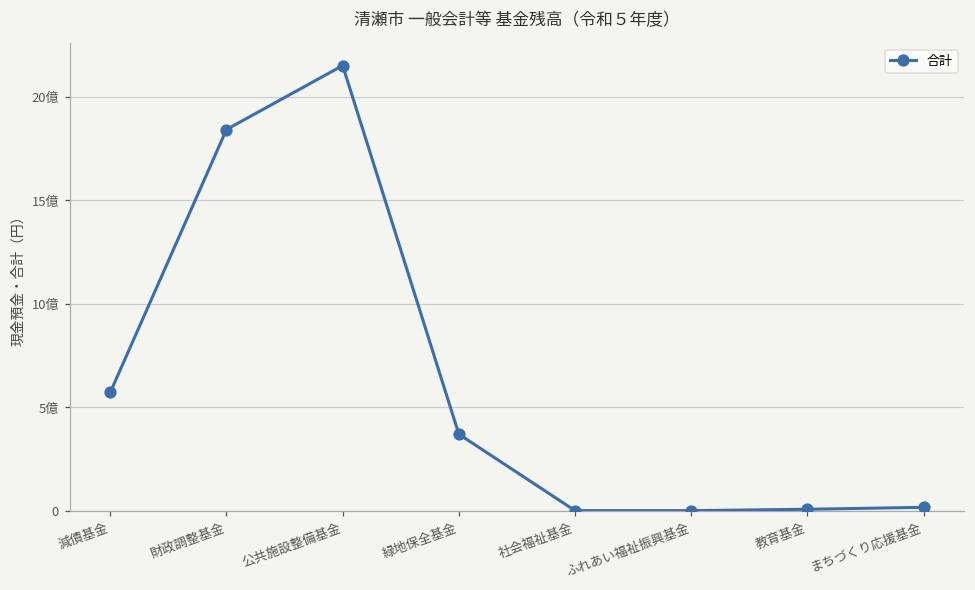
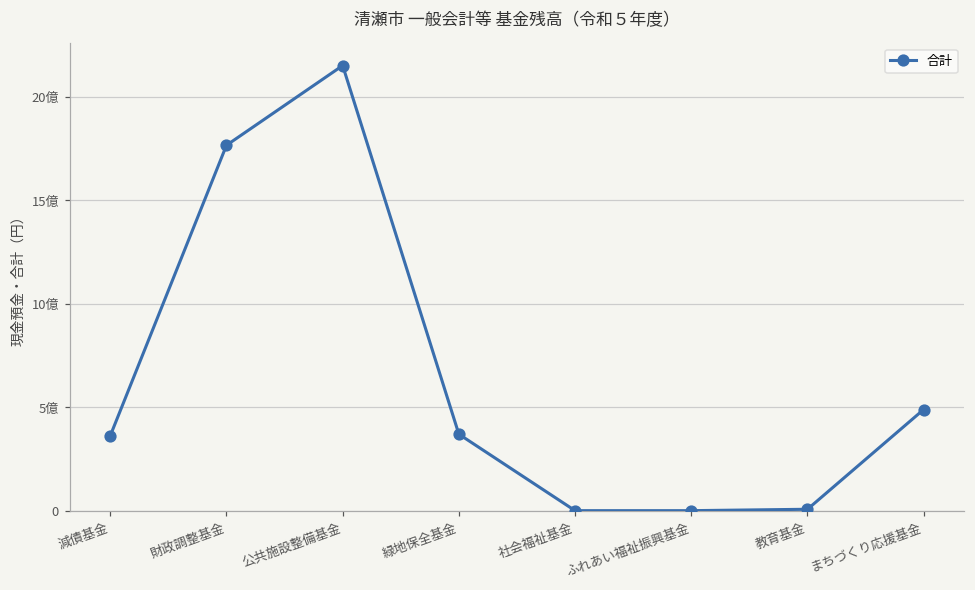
減債基金: 5.7億 -> 3.6億
財政調整基金: 18.4億 -> 17.7億
まちづくり応援基金: 0.2億 -> 4.9億
